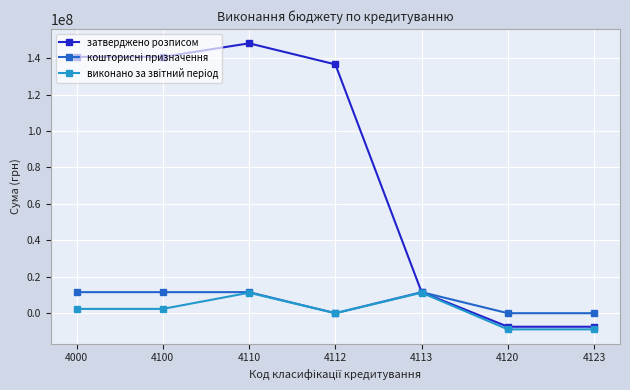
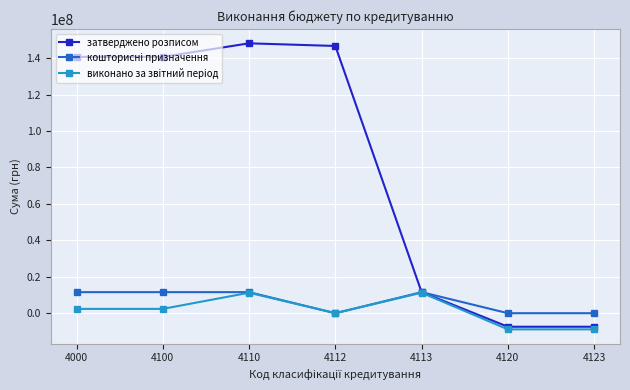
затверджено розписом, 4112: 137000000 -> 147000000
